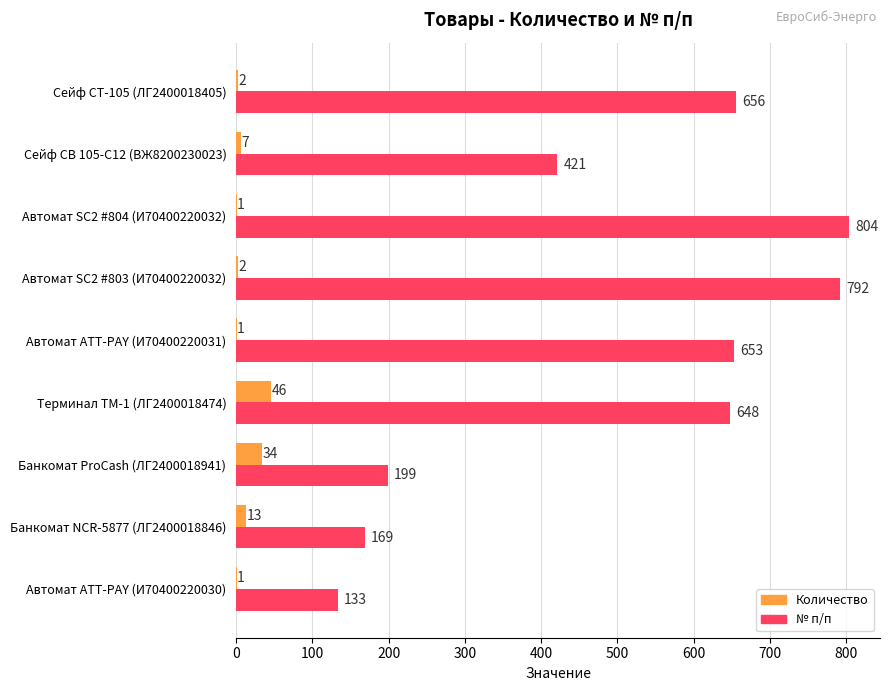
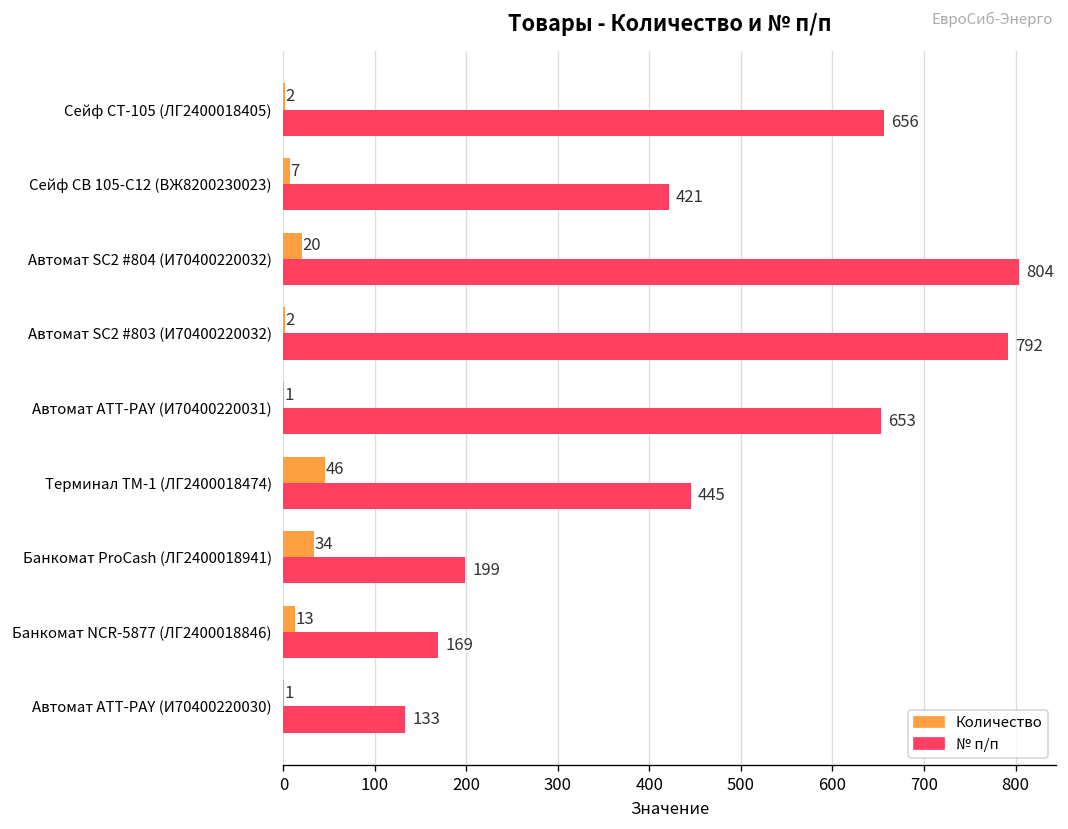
Количество, Автомат SC2 #804 (И70400220032): 1 -> 20
№ п/п, Терминал ТМ-1 (ЛГ2400018474): 648 -> 445
